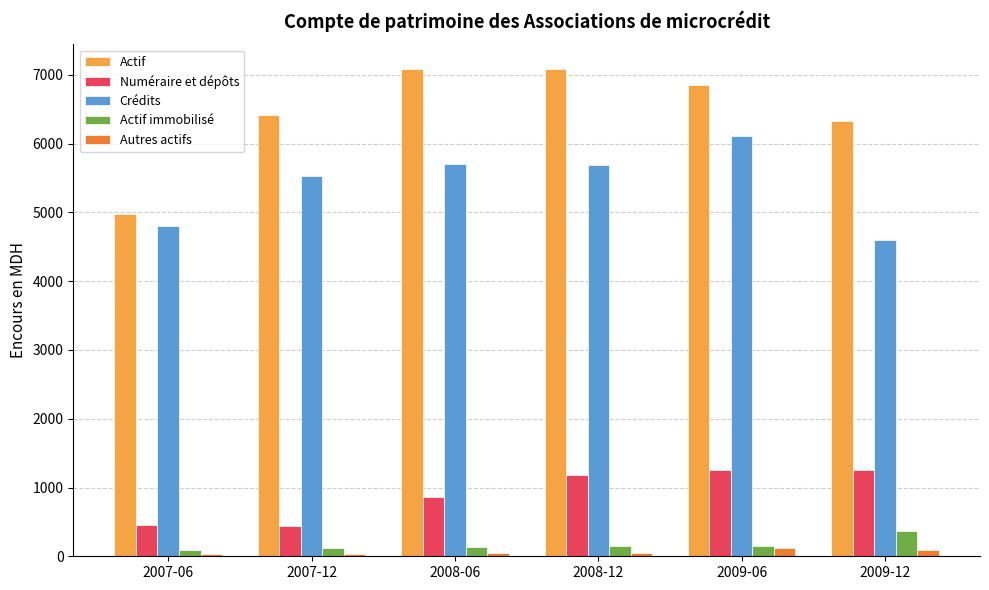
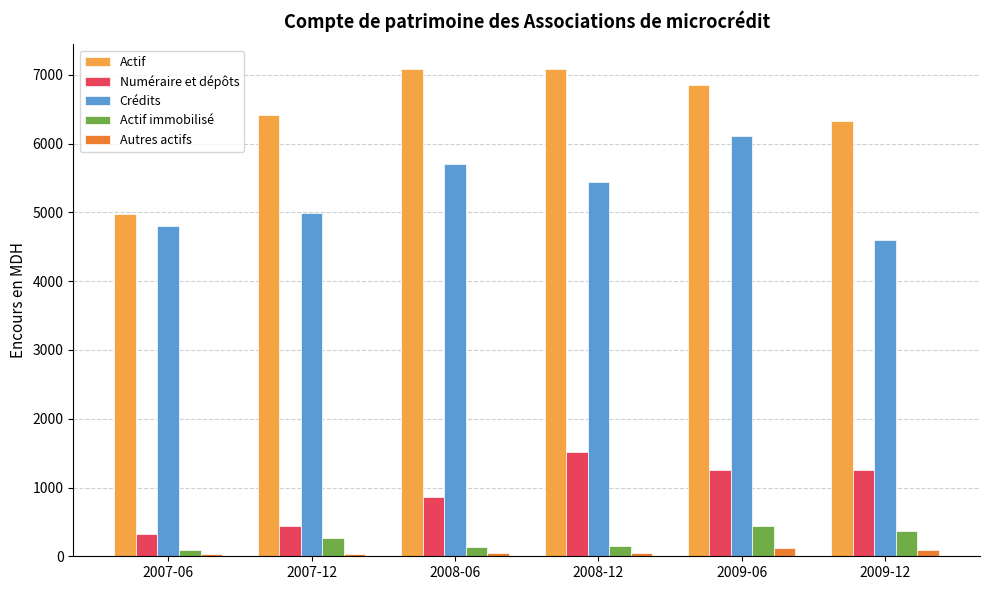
Numéraire et dépôts, 2007-06: 400 -> 300
Crédits, 2007-12: 5500 -> 5000
Actif immobilisé, 2007-12: 100 -> 300
Numéraire et dépôts, 2008-12: 1200 -> 1500
Crédits, 2008-12: 5700 -> 5400
Actif immobilisé, 2009-06: 200 -> 400
